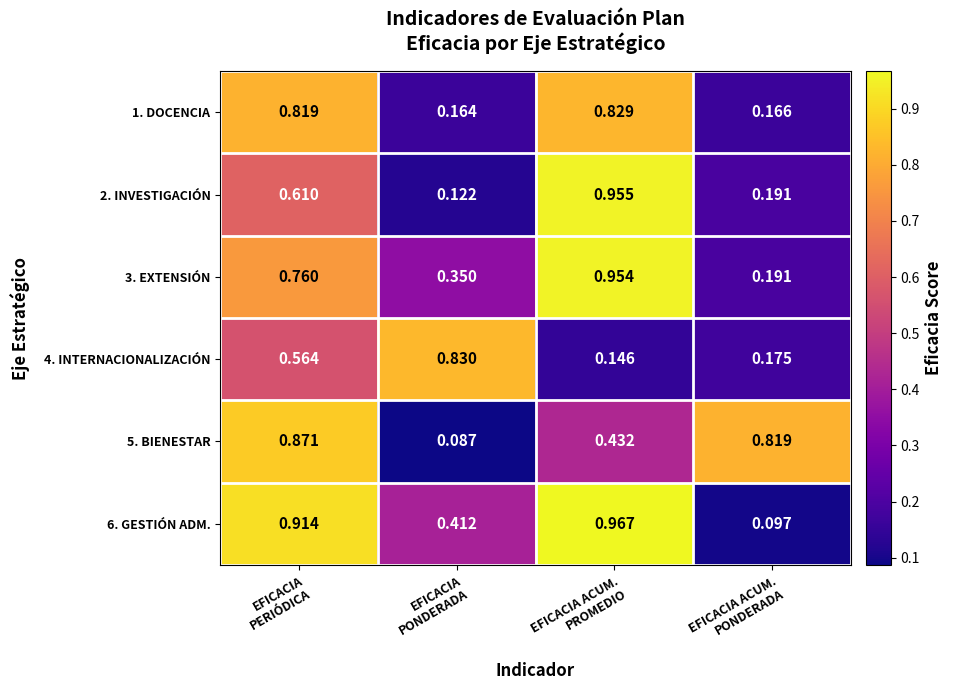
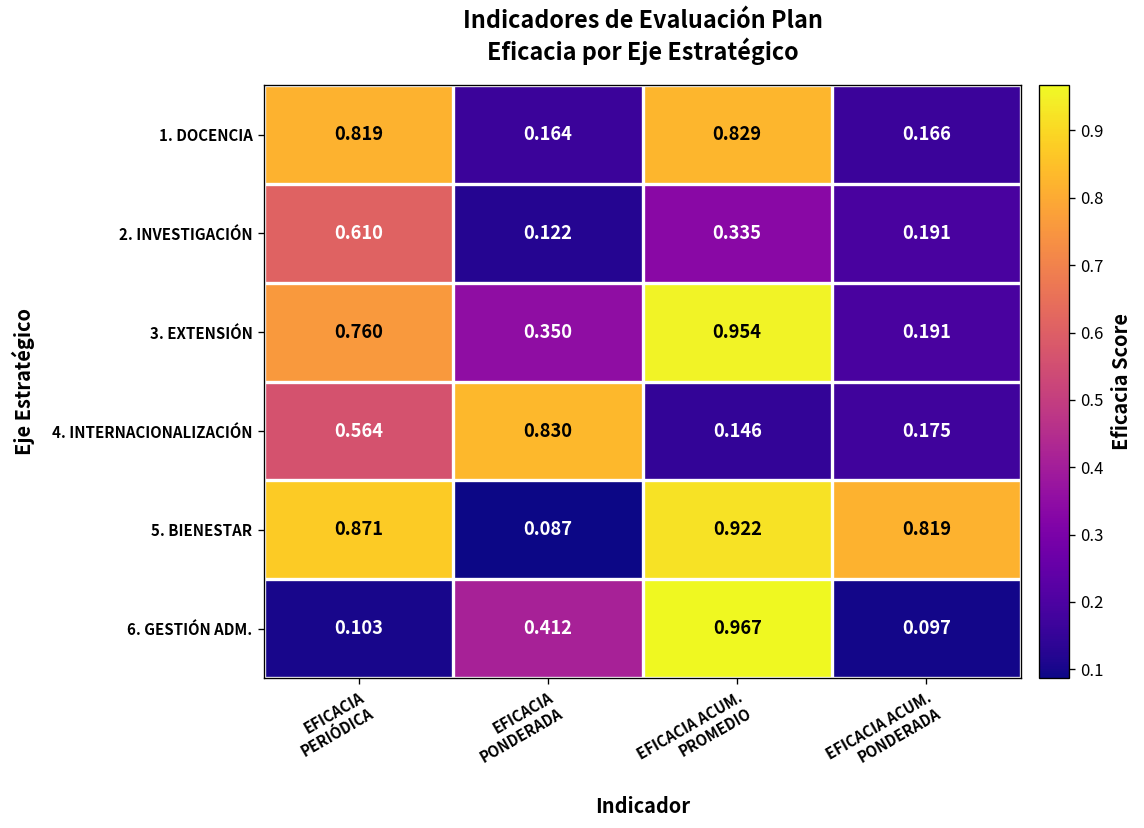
2. INVESTIGACIÓN, EFICACIA ACUM. PROMEDIO: 0.955 -> 0.335
5. BIENESTAR, EFICACIA ACUM. PROMEDIO: 0.432 -> 0.922
6. GESTIÓN ADM., EFICACIA PERIÓDICA: 0.914 -> 0.103
